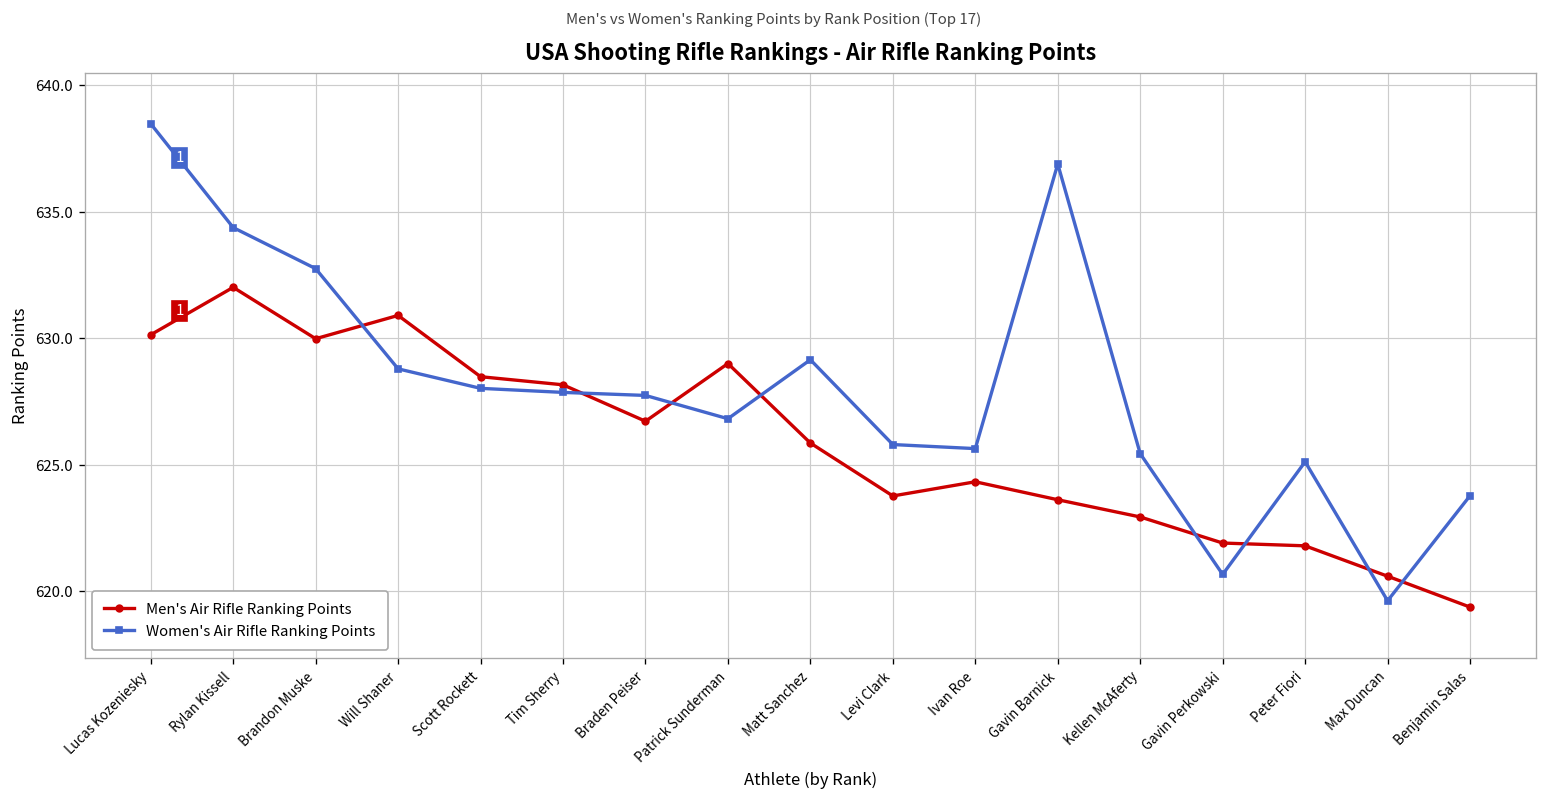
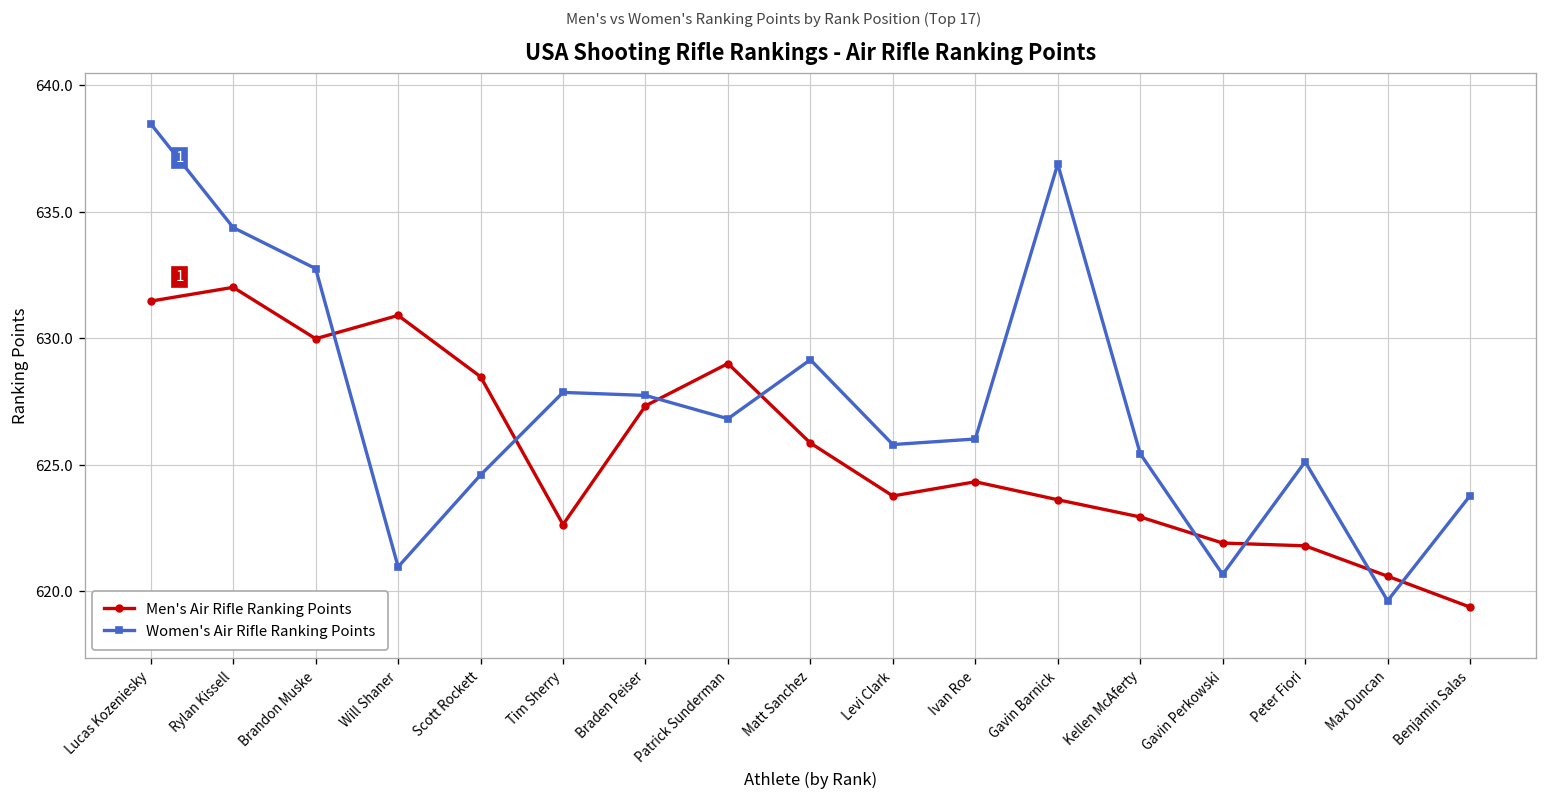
Men's Air Rifle Ranking Points, Lucas Kozeniesky: 630.1 -> 631.5
Women's Air Rifle Ranking Points, Will Shaner: 628.8 -> 621.0
Women's Air Rifle Ranking Points, Scott Rockett: 628.0 -> 624.6
Men's Air Rifle Ranking Points, Tim Sherry: 628.2 -> 622.6
Men's Air Rifle Ranking Points, Braden Peiser: 626.7 -> 627.3
Women's Air Rifle Ranking Points, Ivan Roe: 625.6 -> 626.0
